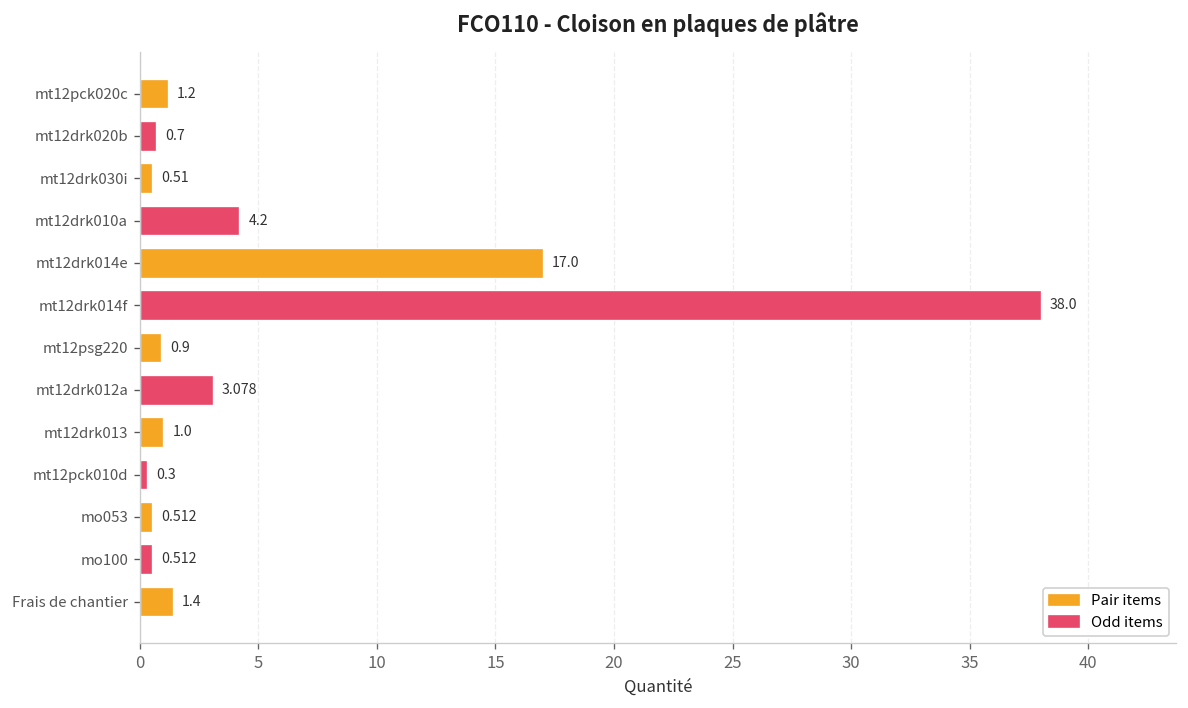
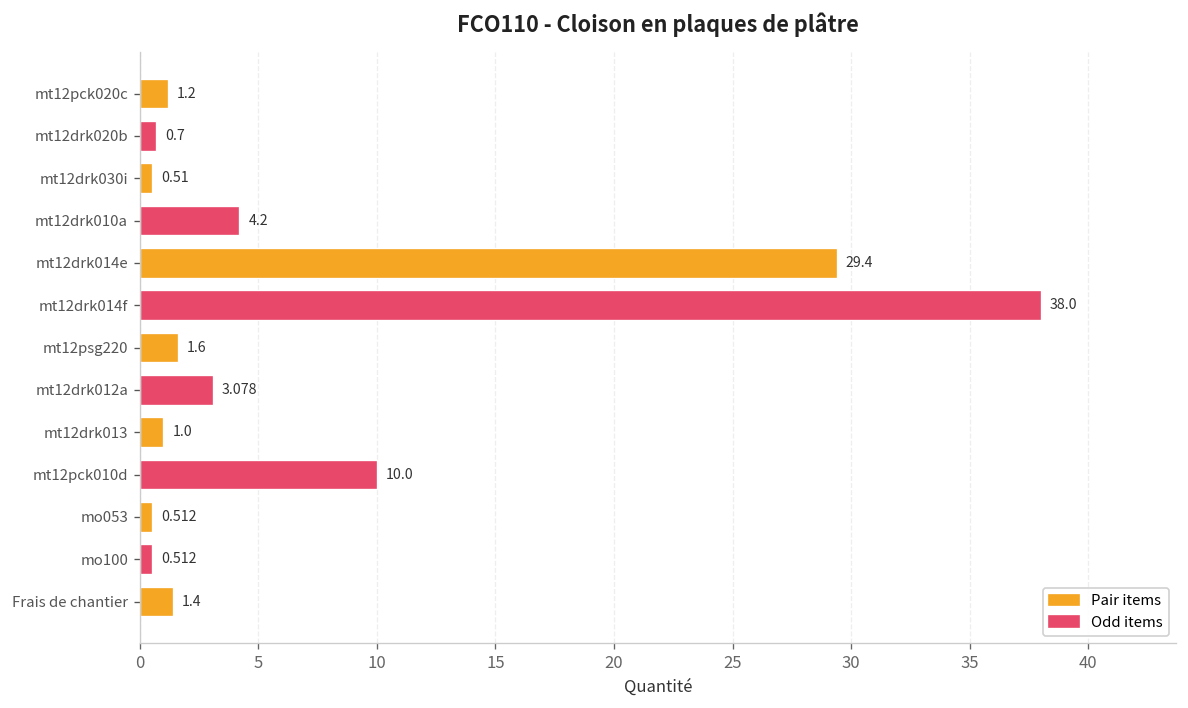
mt12drk014e: 17.0 -> 29.4
mt12psg220: 0.9 -> 1.6
mt12pck010d: 0.3 -> 10.0
